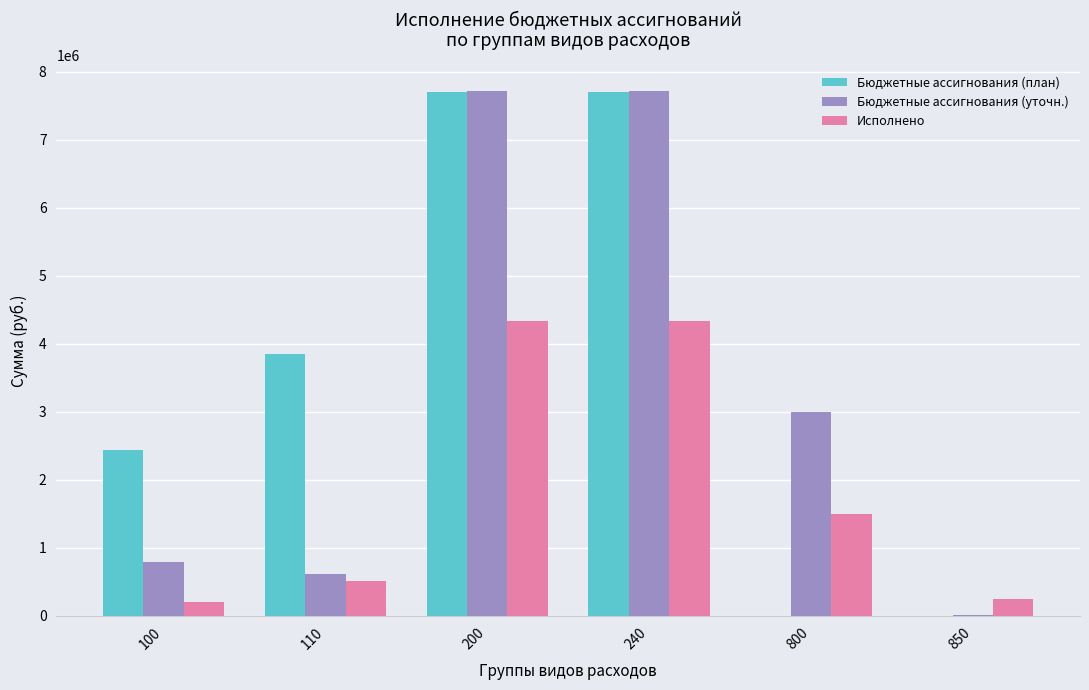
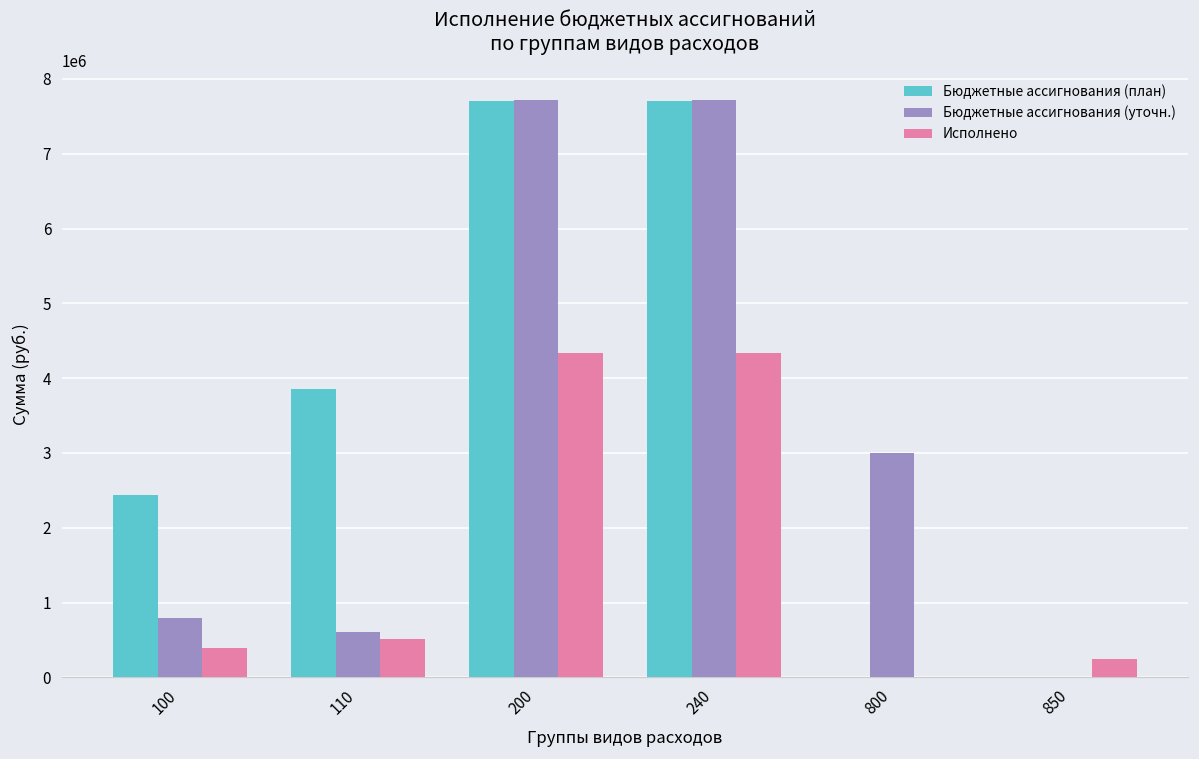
Исполнено, 100: 200000 -> 400000
Исполнено, 800: 1500000 -> 0
